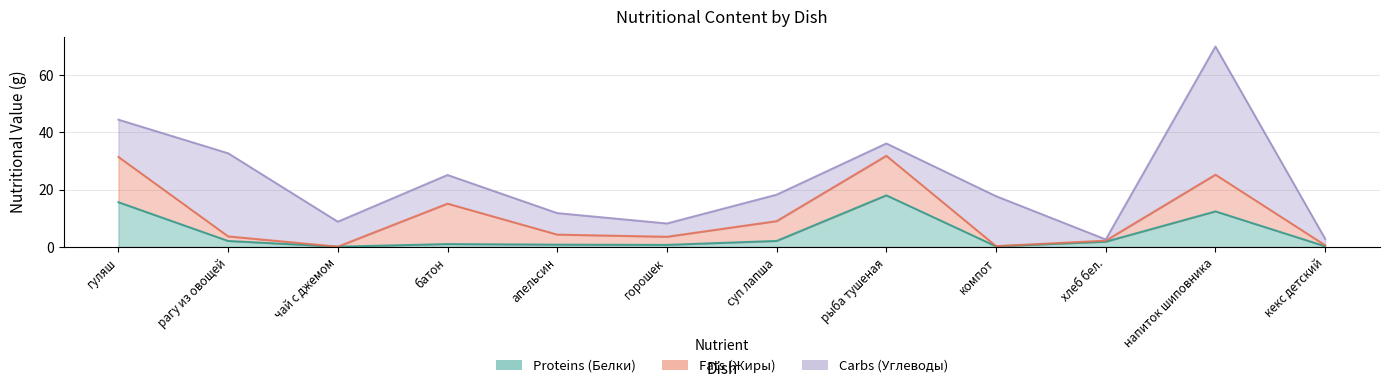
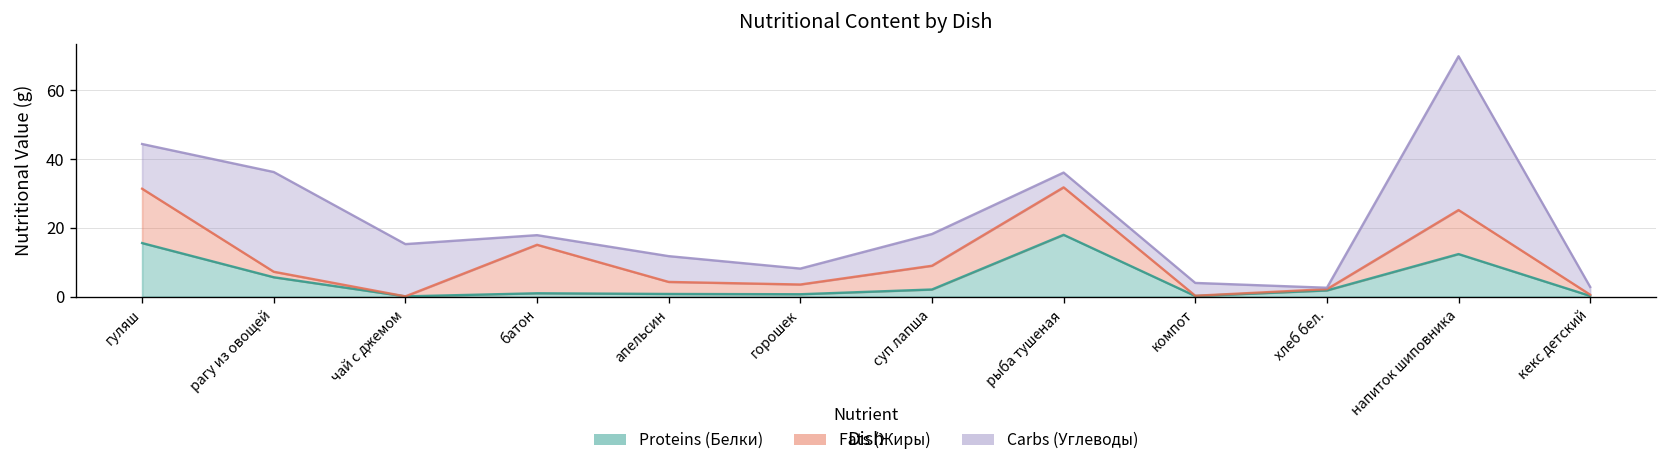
Proteins (Белки), рагу из овощей: 2 -> 6
Carbs (Углеводы), чай с джемом: 9 -> 15
Carbs (Углеводы), батон: 10 -> 3
Carbs (Углеводы), компот: 17 -> 4
